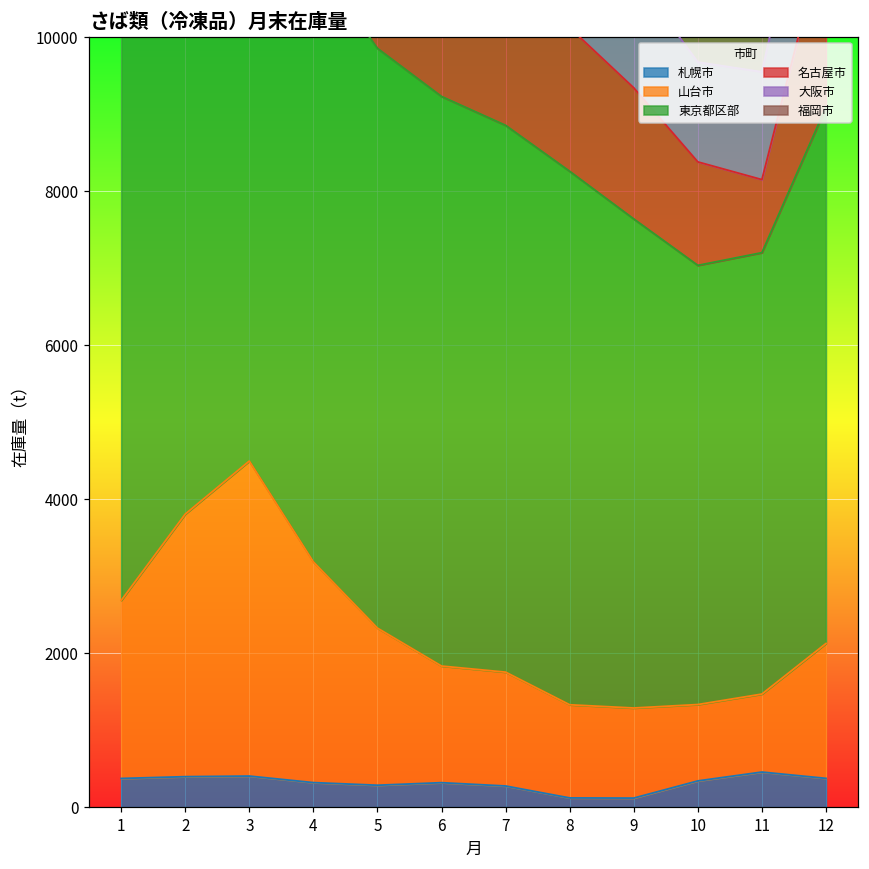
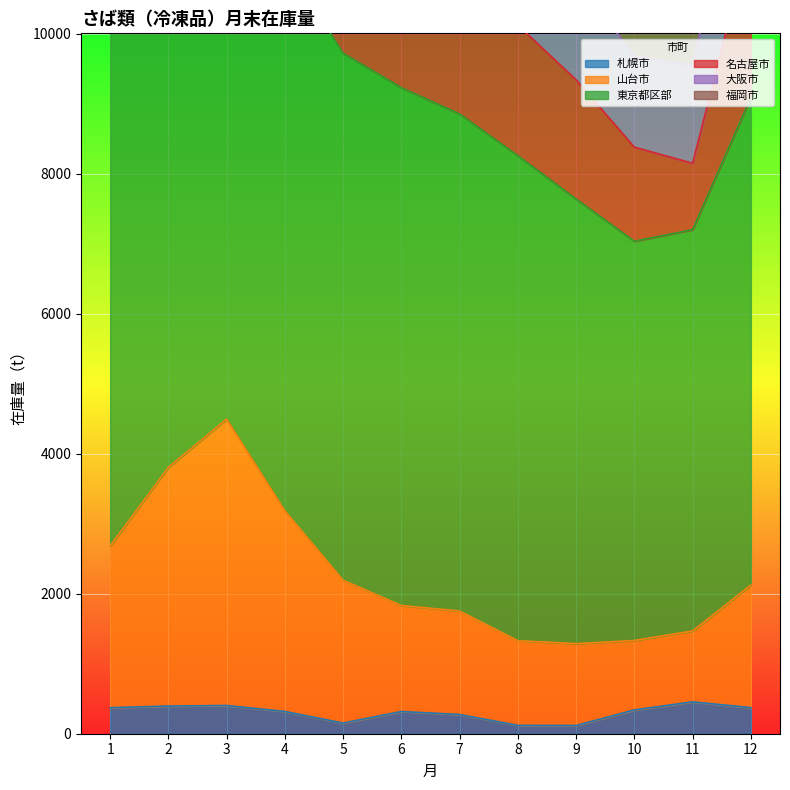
札幌市, 5: 300 -> 200
